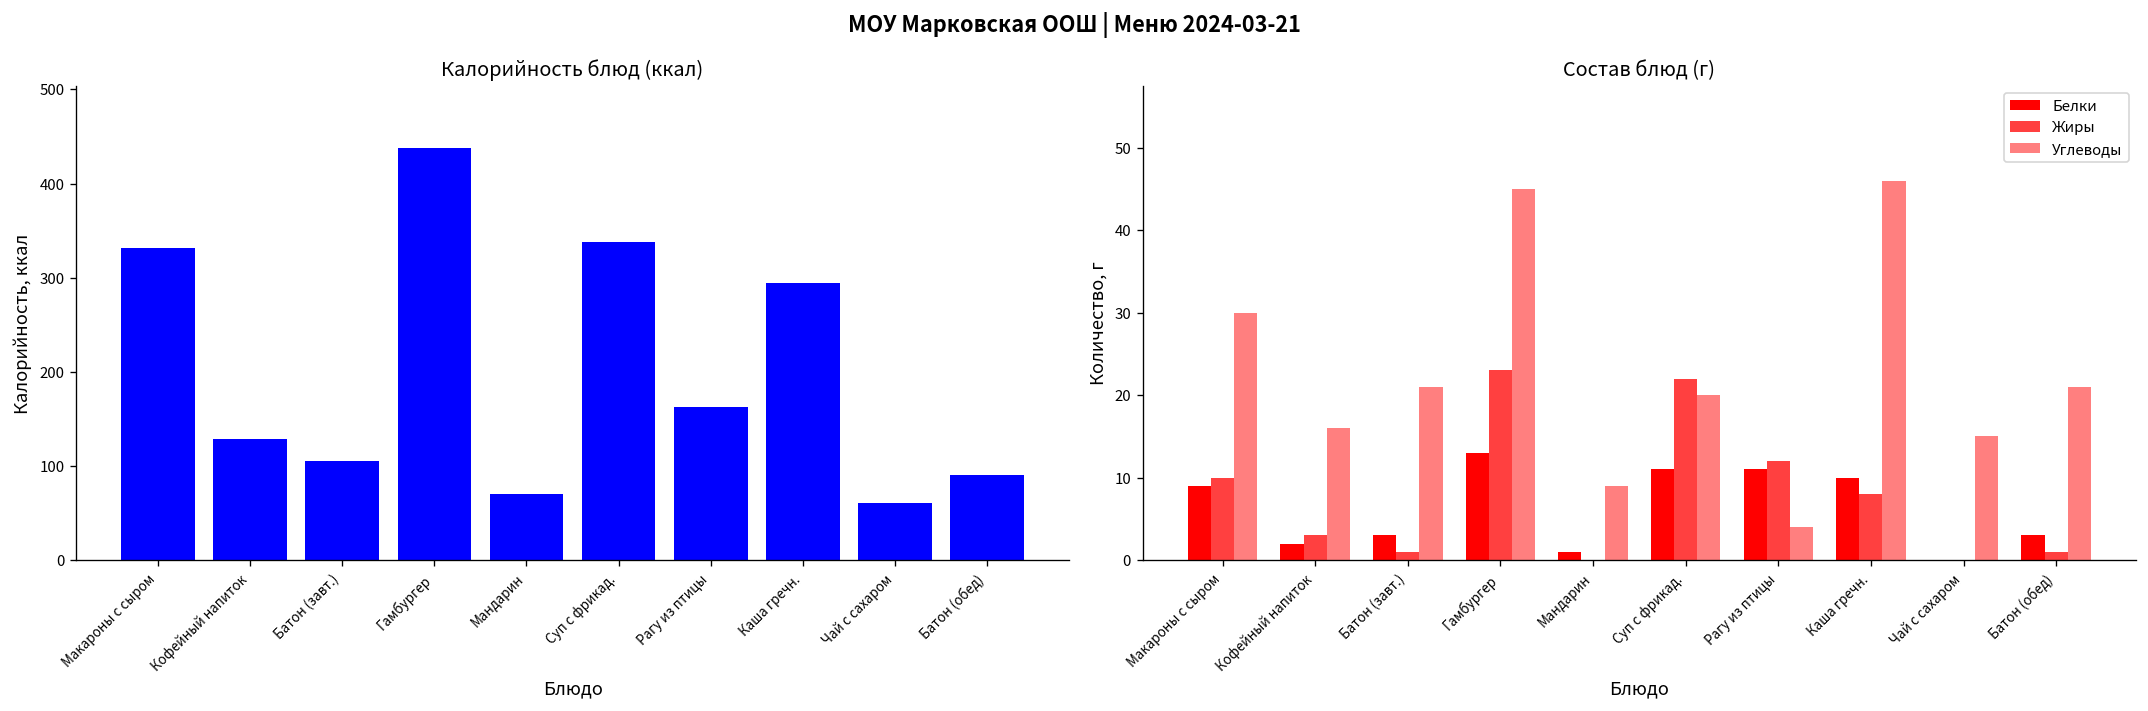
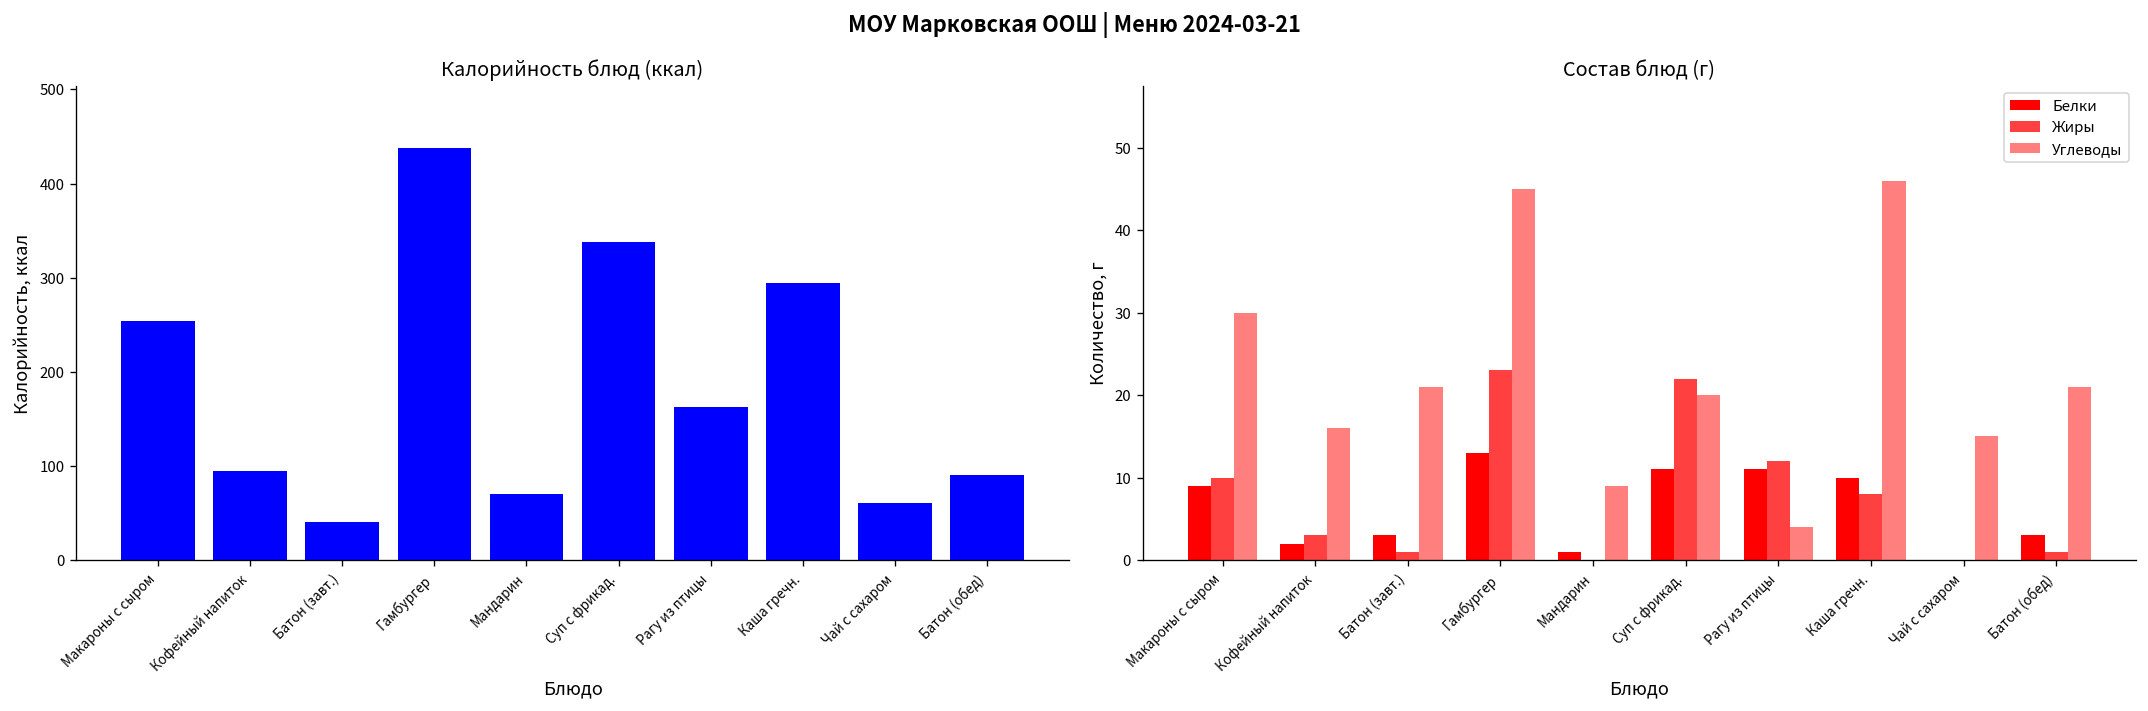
Калорийность блюд (ккал), Макароны с сыром: 330 -> 250
Калорийность блюд (ккал), Кофейный напиток: 130 -> 100
Калорийность блюд (ккал), Батон (завт.): 110 -> 40
